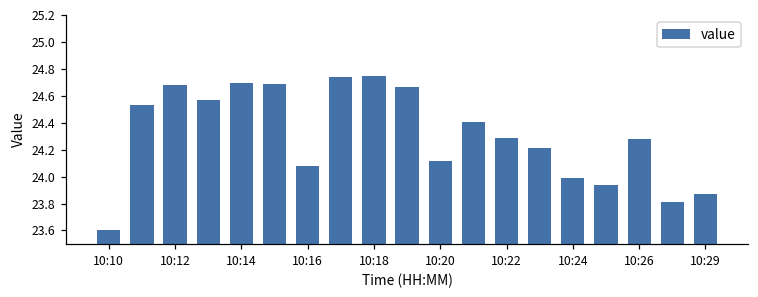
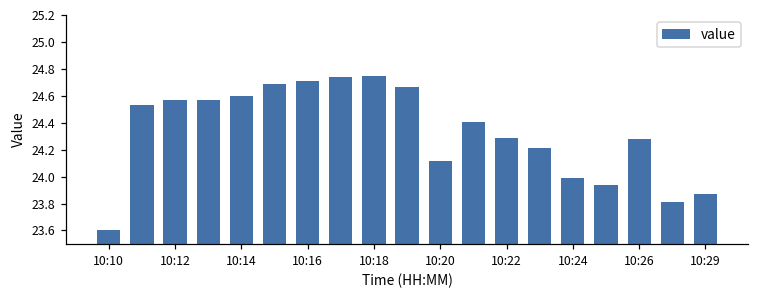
10:12: 24.68 -> 24.57
10:14: 24.7 -> 24.6
10:16: 24.08 -> 24.71
